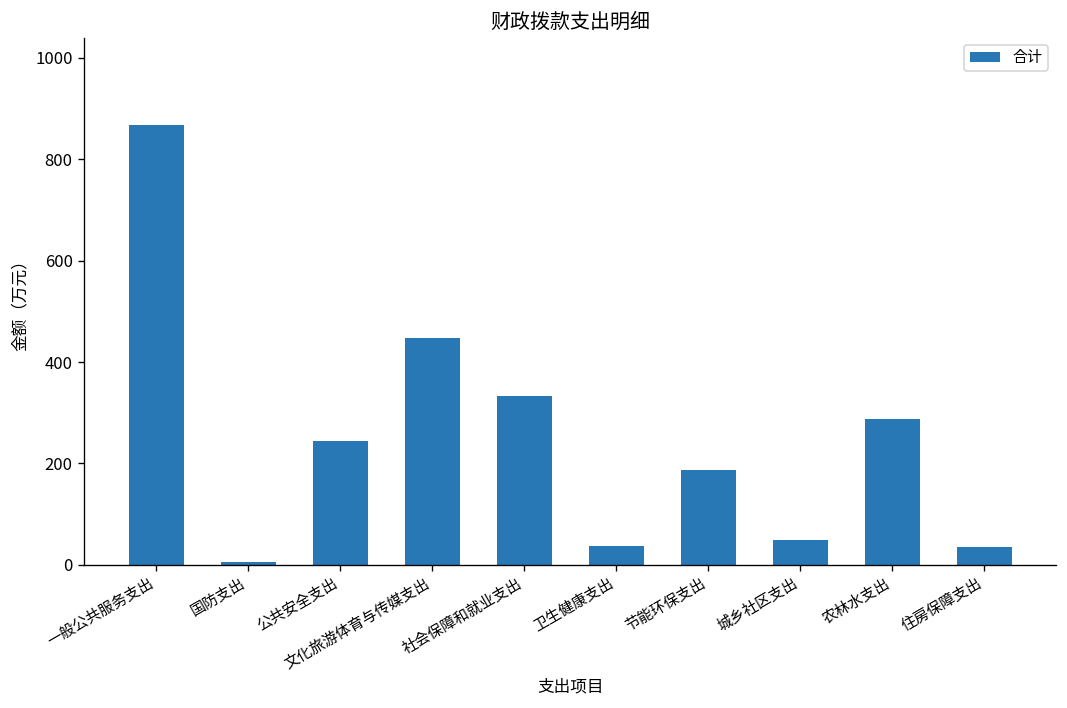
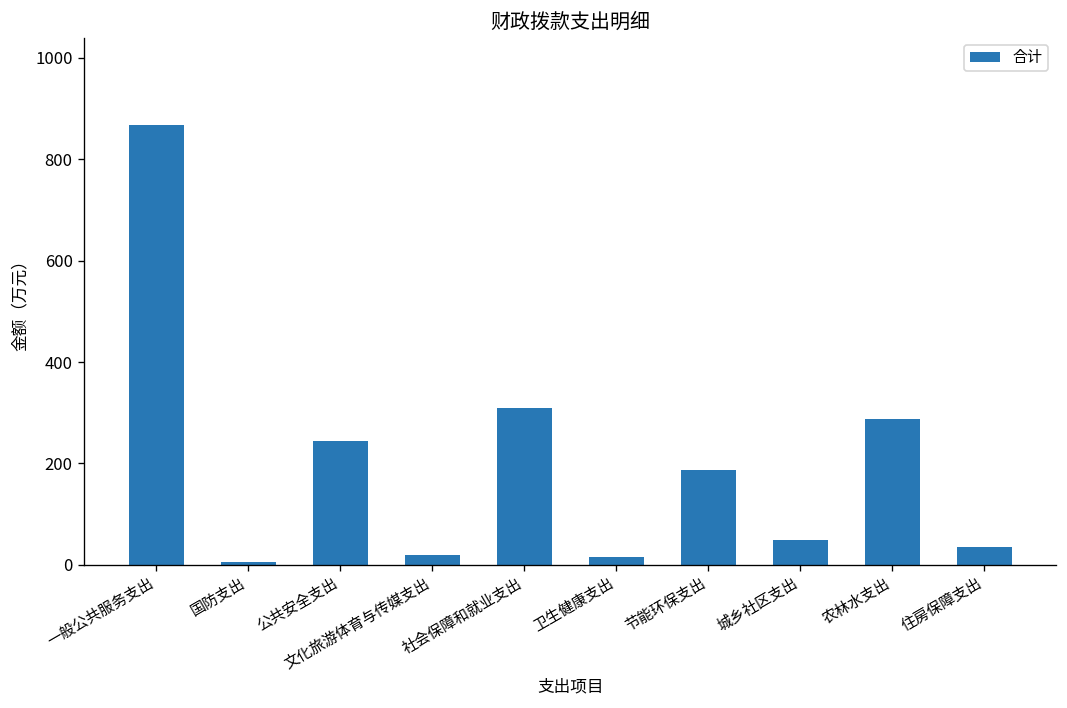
文化旅游体育与传媒支出: 450 -> 20
社会保障和就业支出: 330 -> 310
卫生健康支出: 40 -> 20
